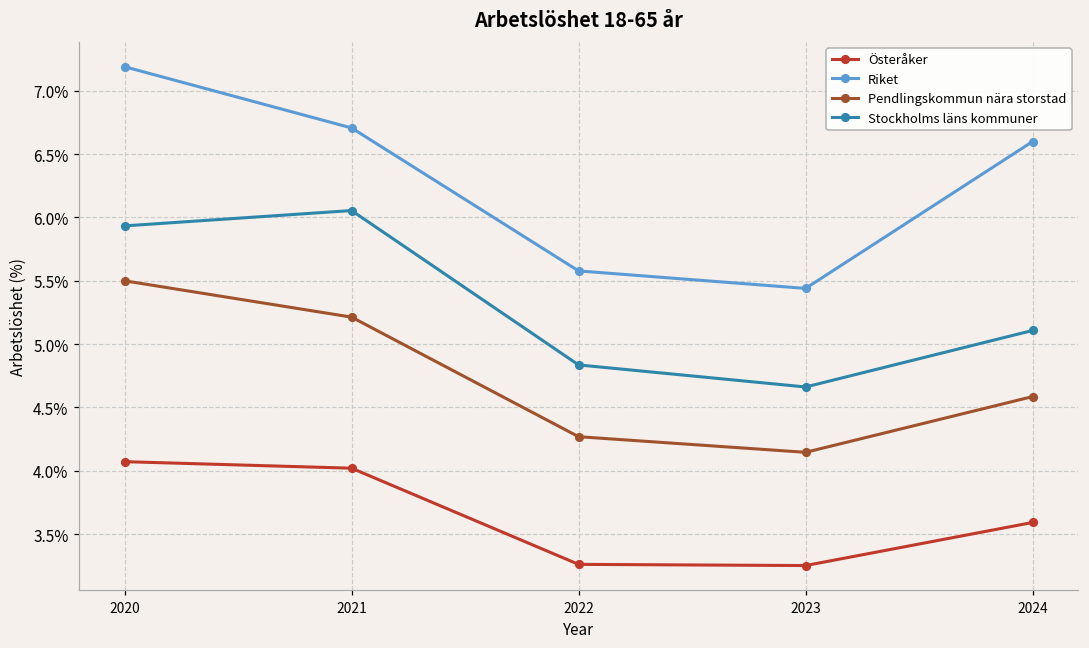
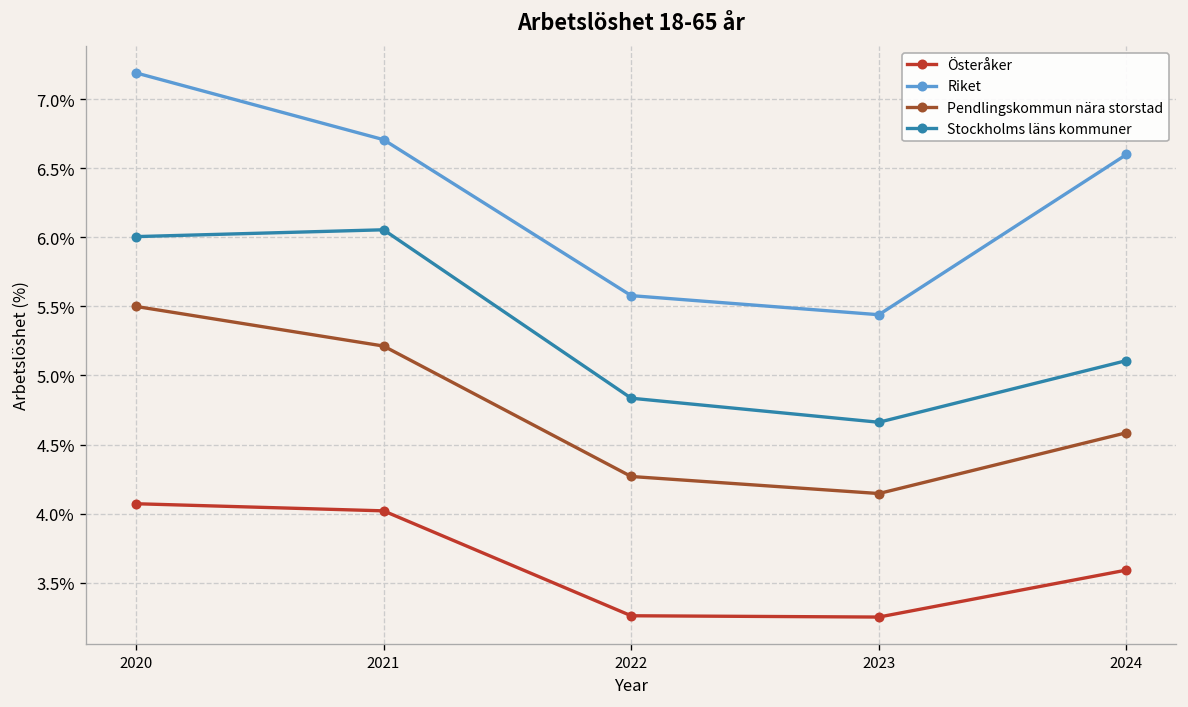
Stockholms läns kommuner, 2020: 5.93% -> 6.00%
